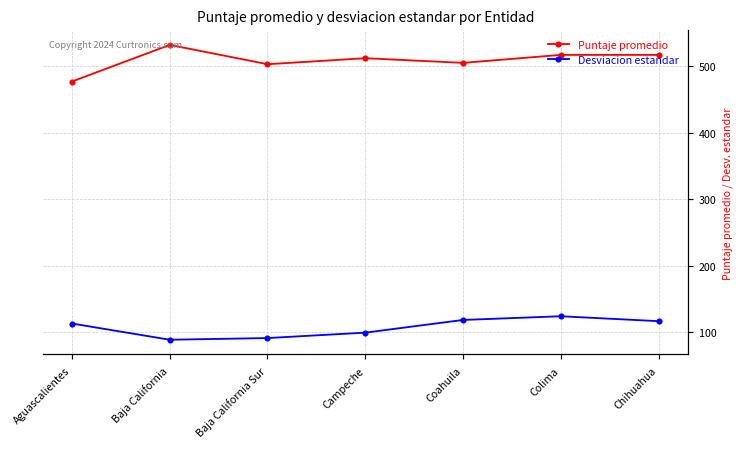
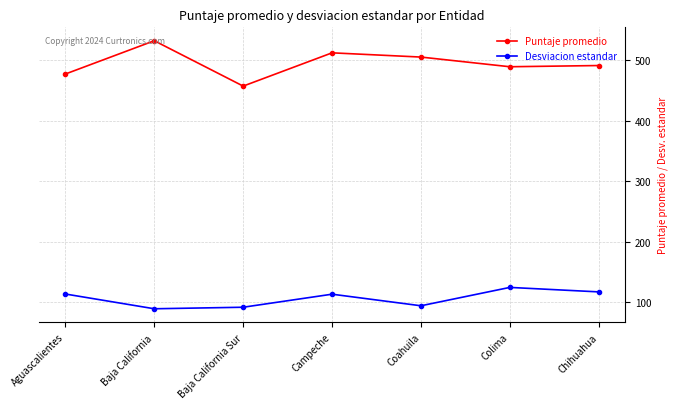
Puntaje promedio, Baja California Sur: 500 -> 460
Desviacion estandar, Campeche: 100 -> 110
Desviacion estandar, Coahuila: 120 -> 90
Puntaje promedio, Colima: 520 -> 490
Puntaje promedio, Chihuahua: 520 -> 490
